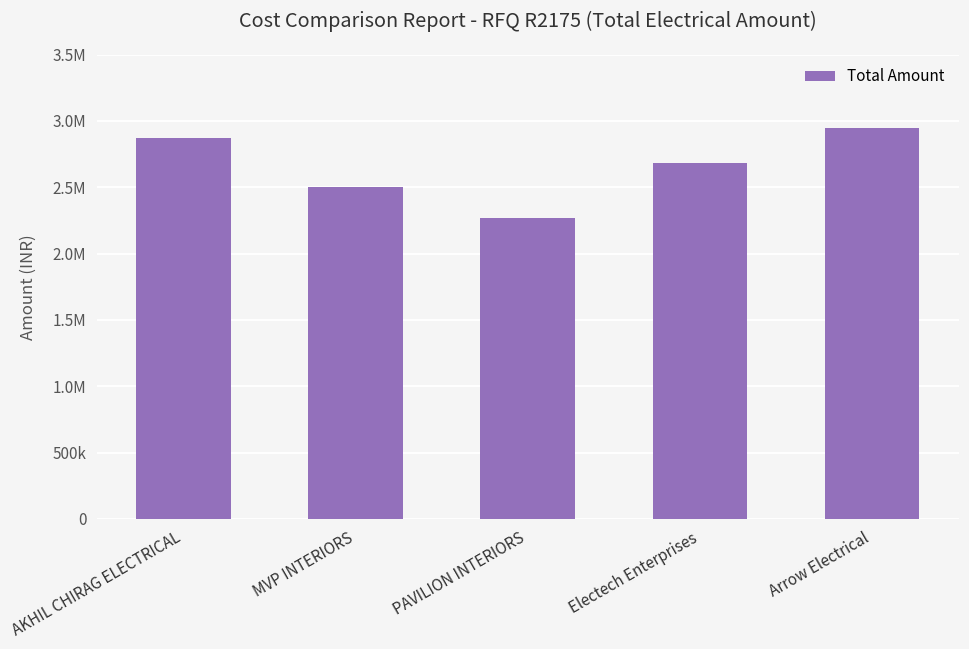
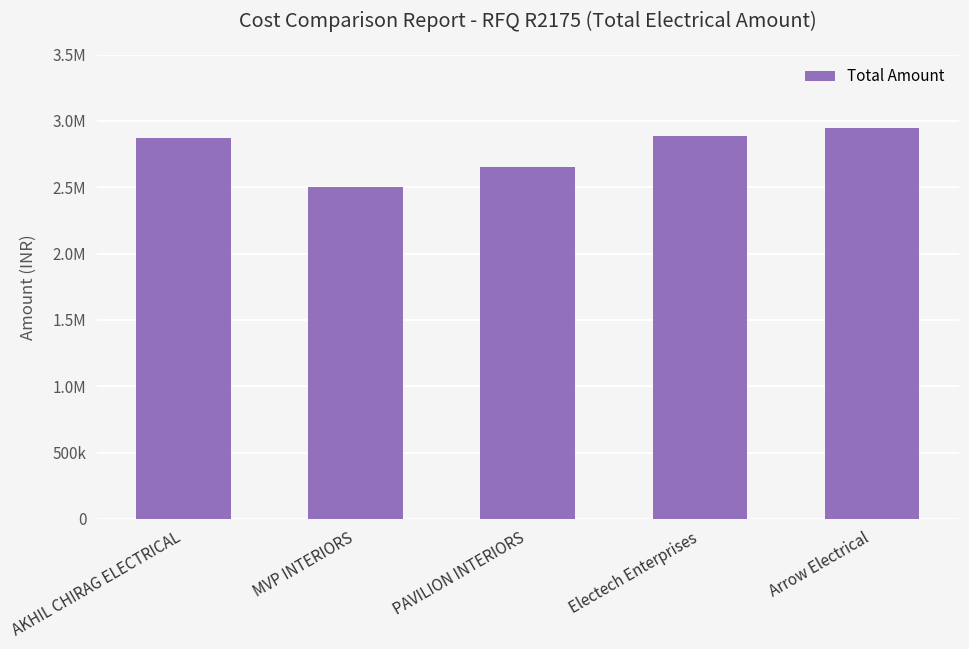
PAVILION INTERIORS: 2260000 -> 2650000
Electech Enterprises: 2680000 -> 2880000
